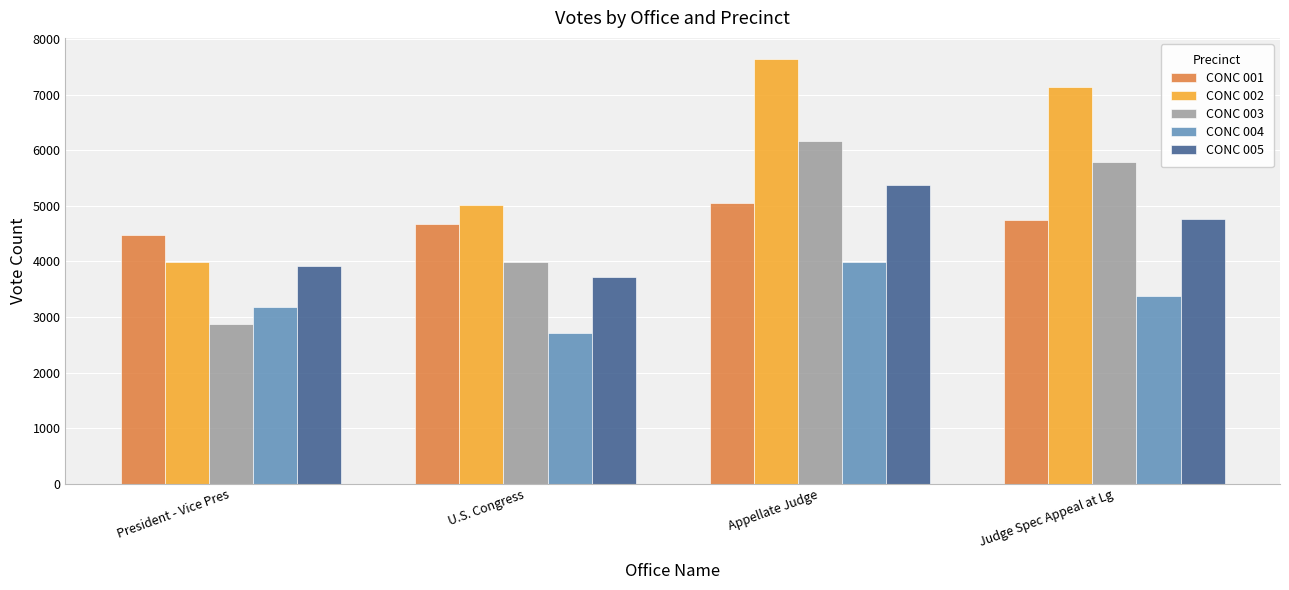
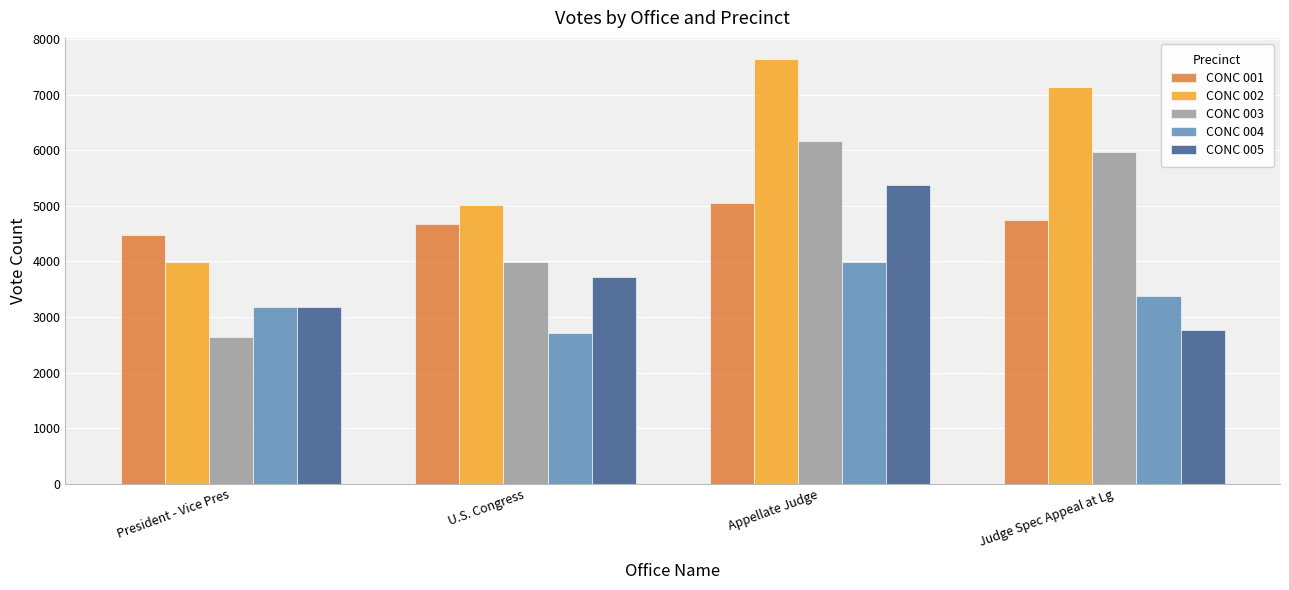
CONC 003, President - Vice Pres: 2900 -> 2600
CONC 005, President - Vice Pres: 3900 -> 3200
CONC 003, Judge Spec Appeal at Lg: 5800 -> 6000
CONC 005, Judge Spec Appeal at Lg: 4800 -> 2800
